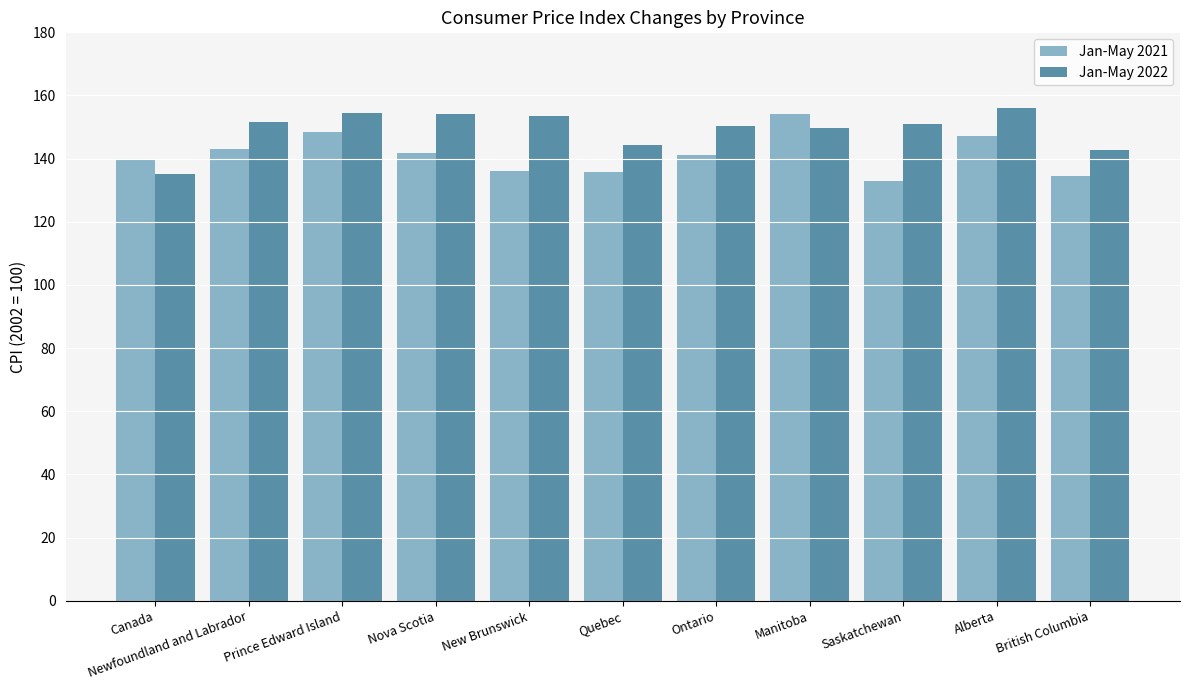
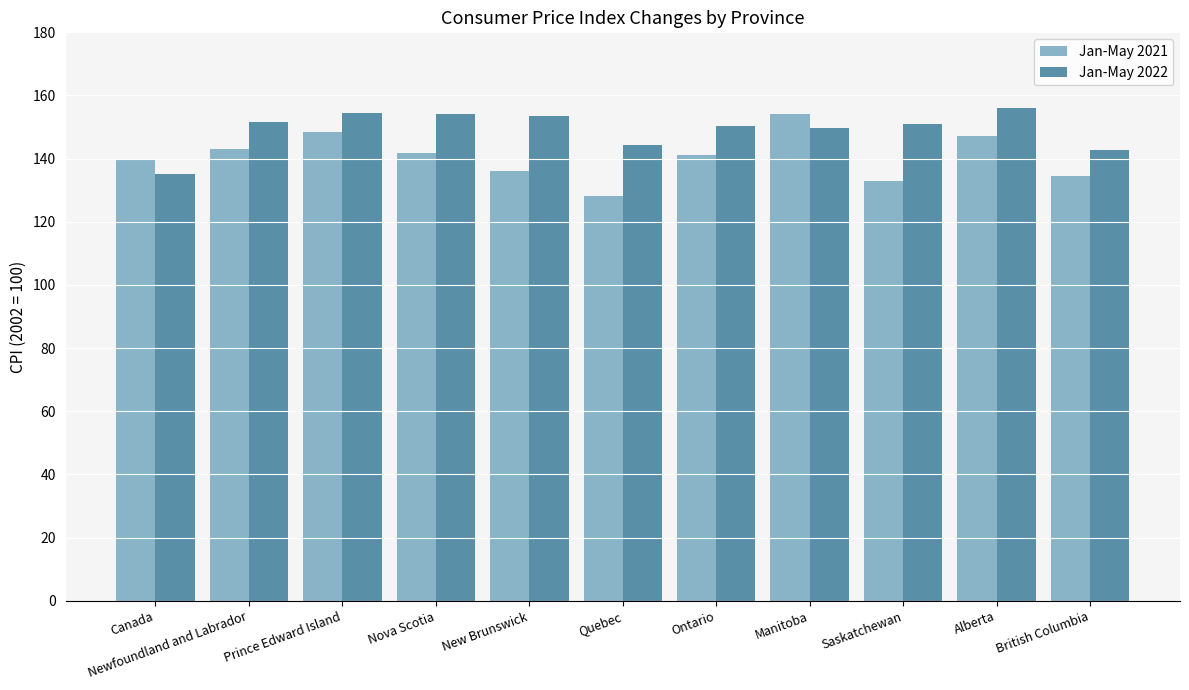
Jan-May 2021, Quebec: 136 -> 128
